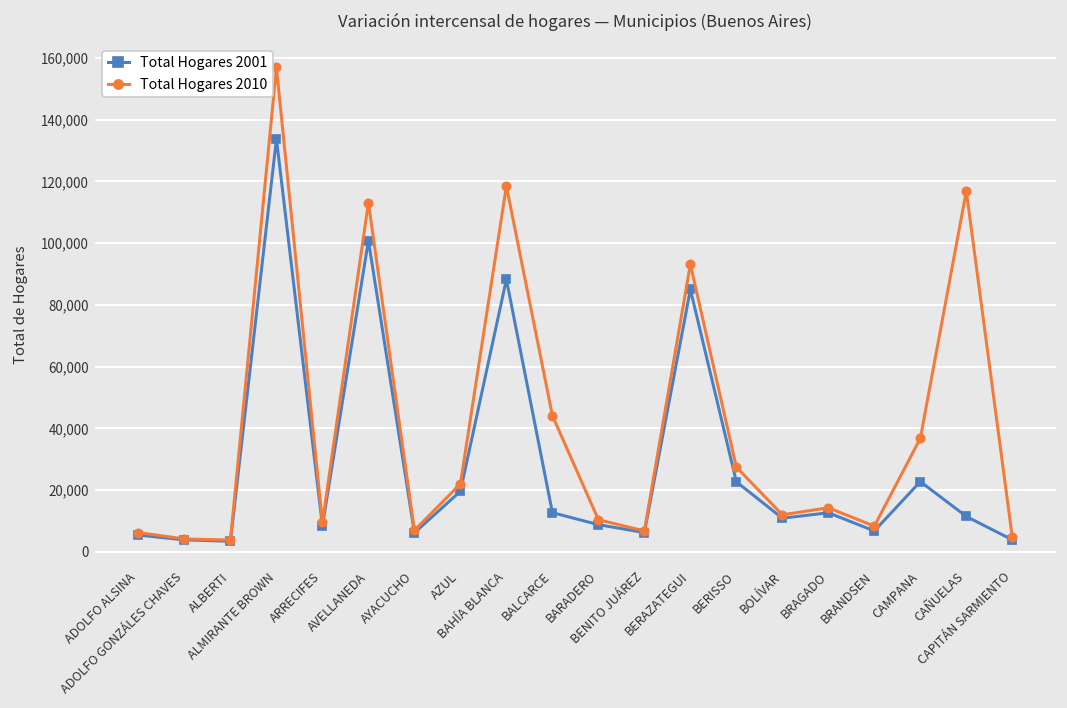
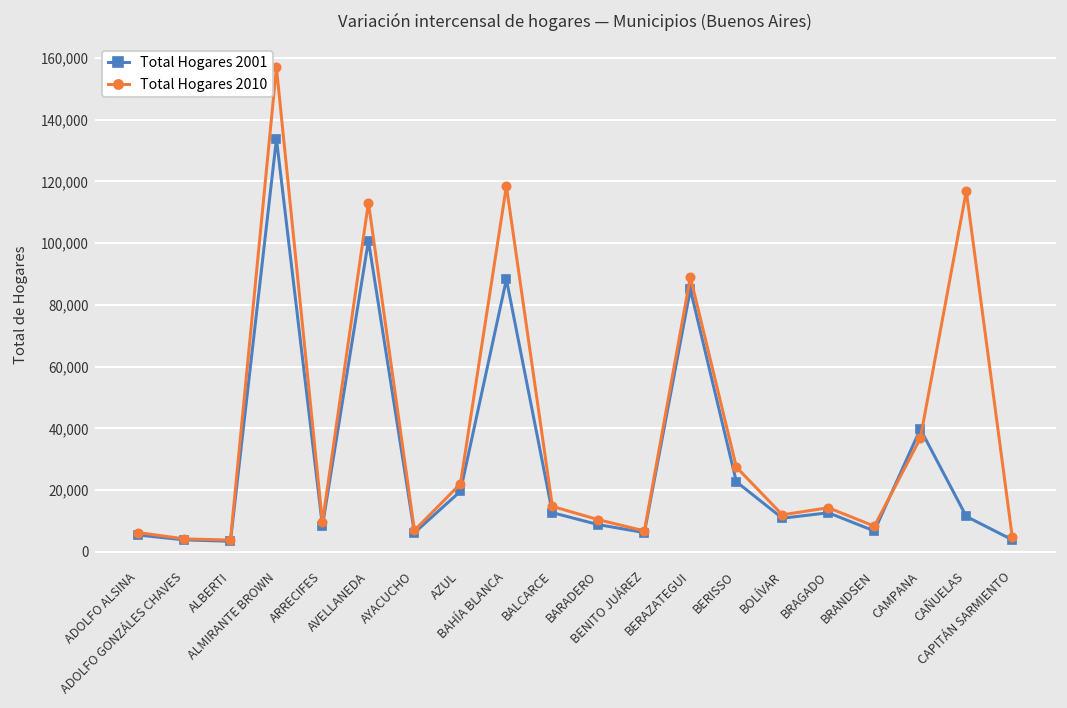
Total Hogares 2010, BALCARCE: 44,000 -> 15,000
Total Hogares 2010, BERAZATEGUI: 93,000 -> 89,000
Total Hogares 2001, CAMPANA: 23,000 -> 40,000
